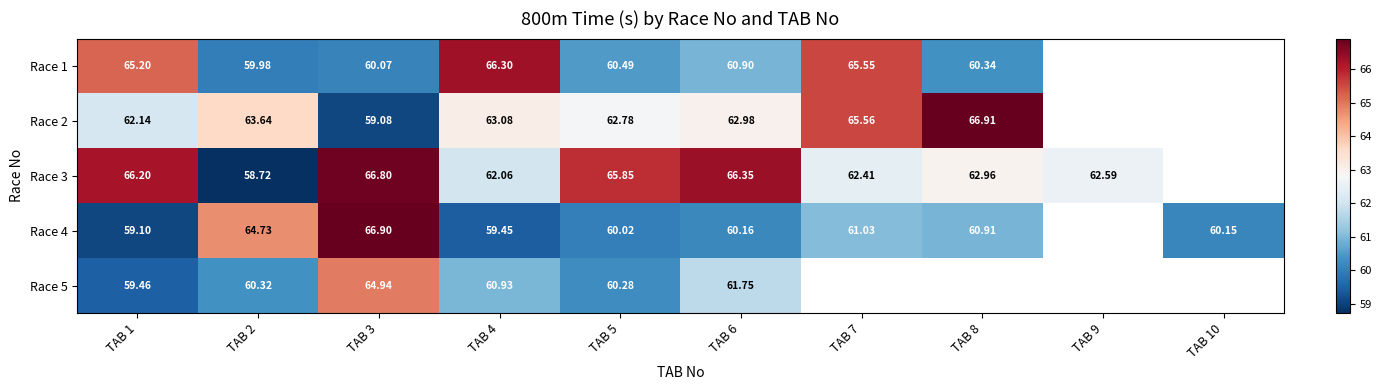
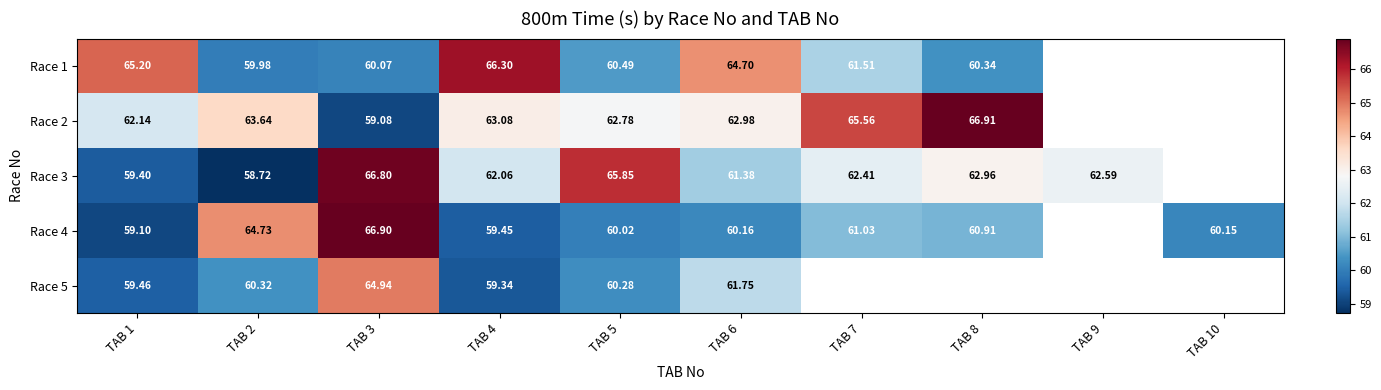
Race 1, TAB 6: 60.90 -> 64.70
Race 1, TAB 7: 65.55 -> 61.51
Race 3, TAB 1: 66.20 -> 59.40
Race 3, TAB 6: 66.35 -> 61.38
Race 5, TAB 4: 60.93 -> 59.34
